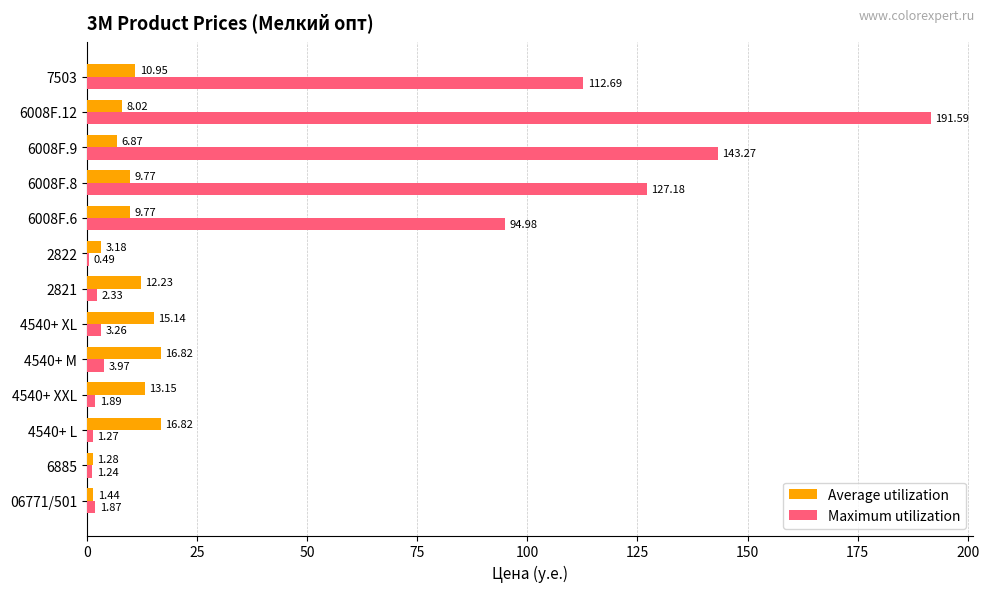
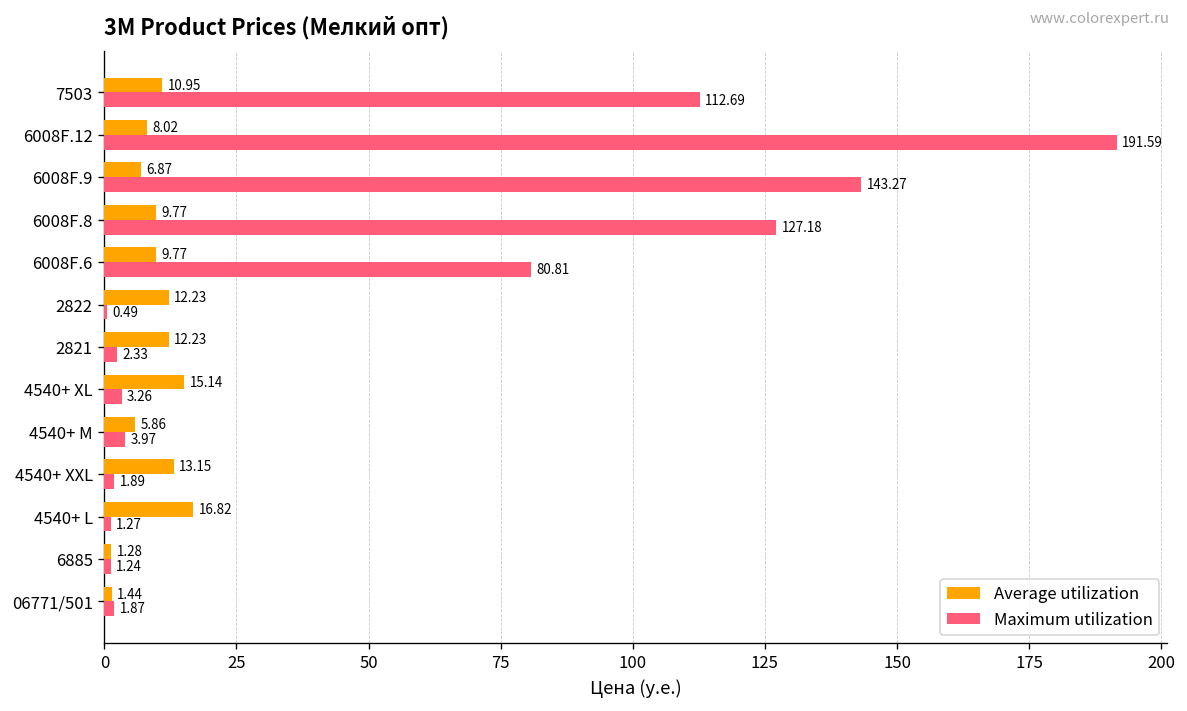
Maximum utilization, 6008F.6: 94.98 -> 80.81
Average utilization, 2822: 3.18 -> 12.23
Average utilization, 4540+ M: 16.82 -> 5.86
